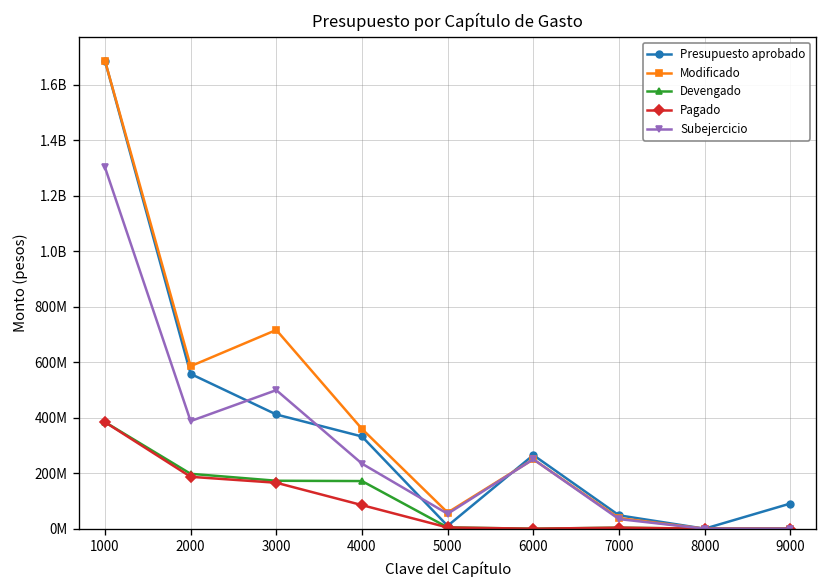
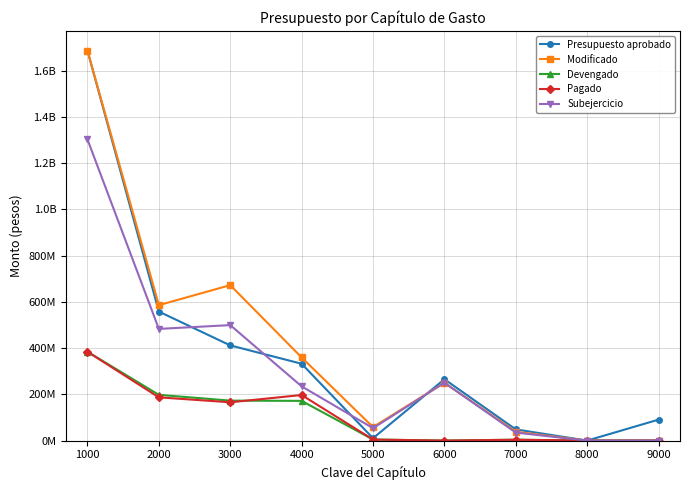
Subejercicio, 2000: 390000000 -> 480000000
Modificado, 3000: 720000000 -> 670000000
Pagado, 4000: 90000000 -> 200000000
